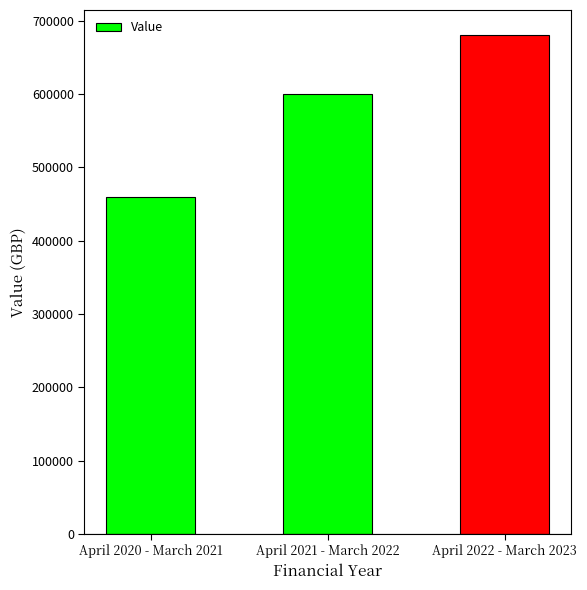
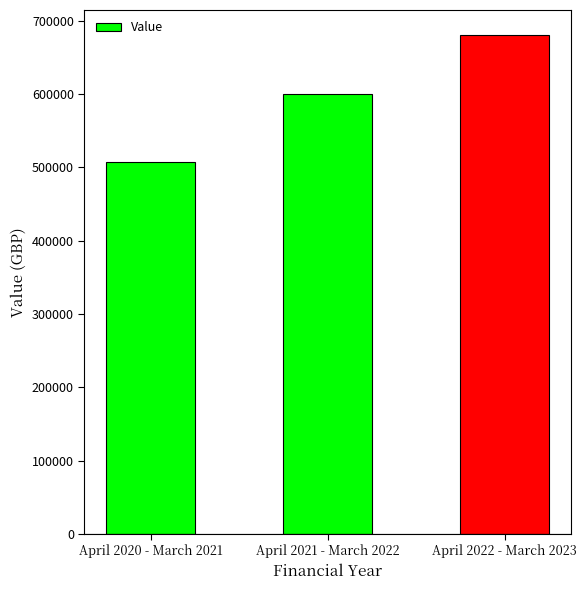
April 2020 - March 2021: 460000 -> 510000
